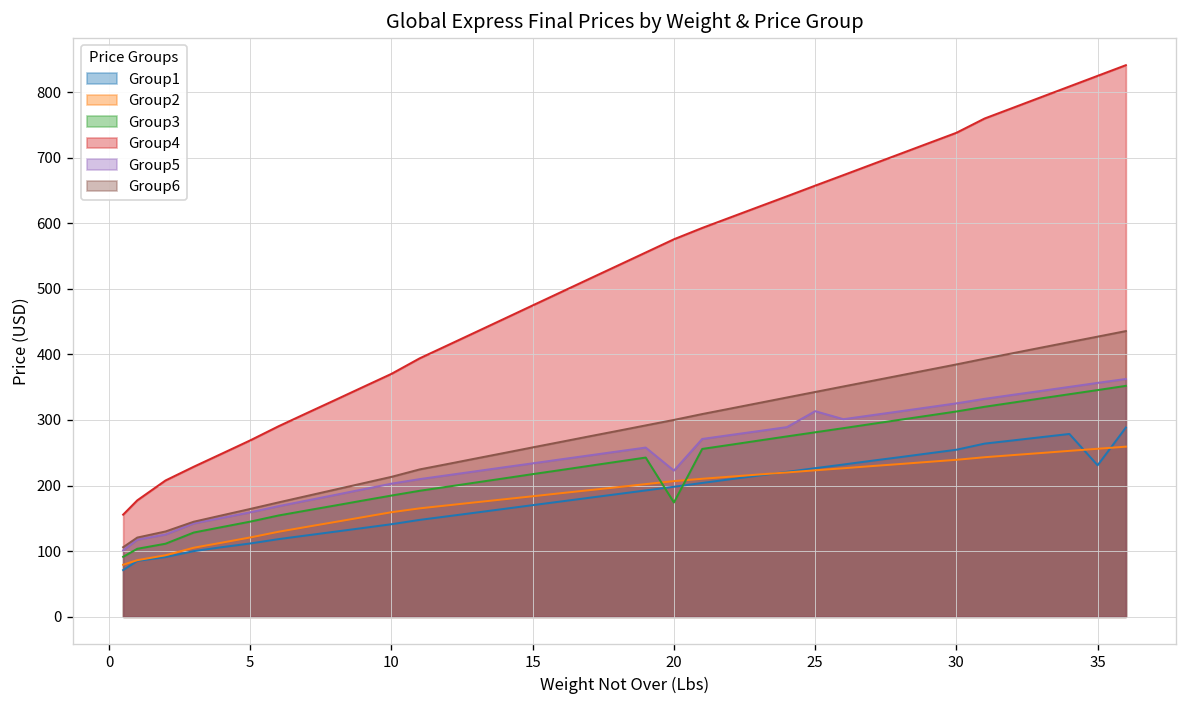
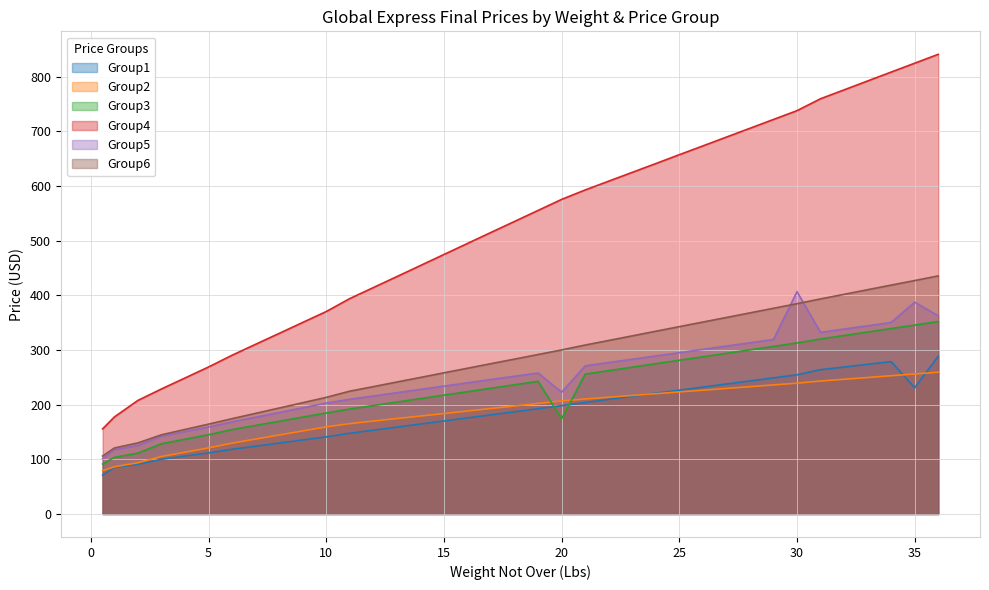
Group5, 25: 310 -> 300
Group5, 30: 330 -> 410
Group5, 35: 360 -> 390
